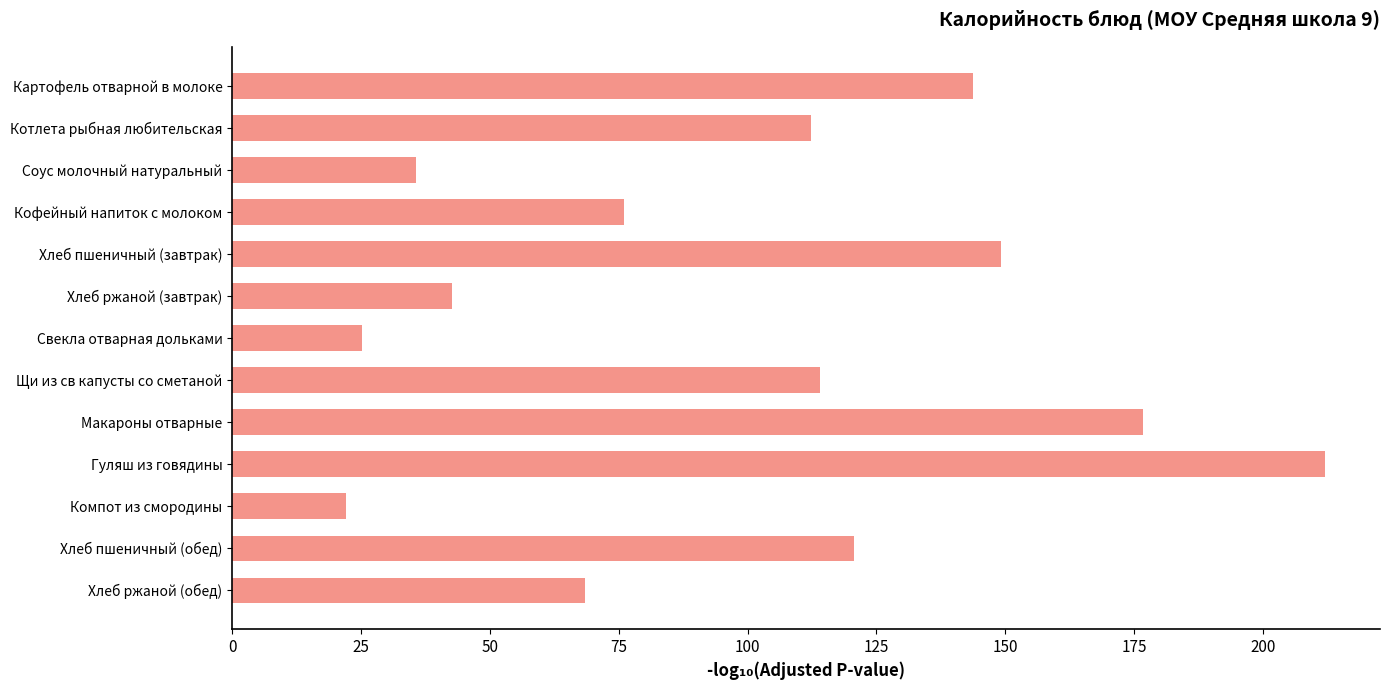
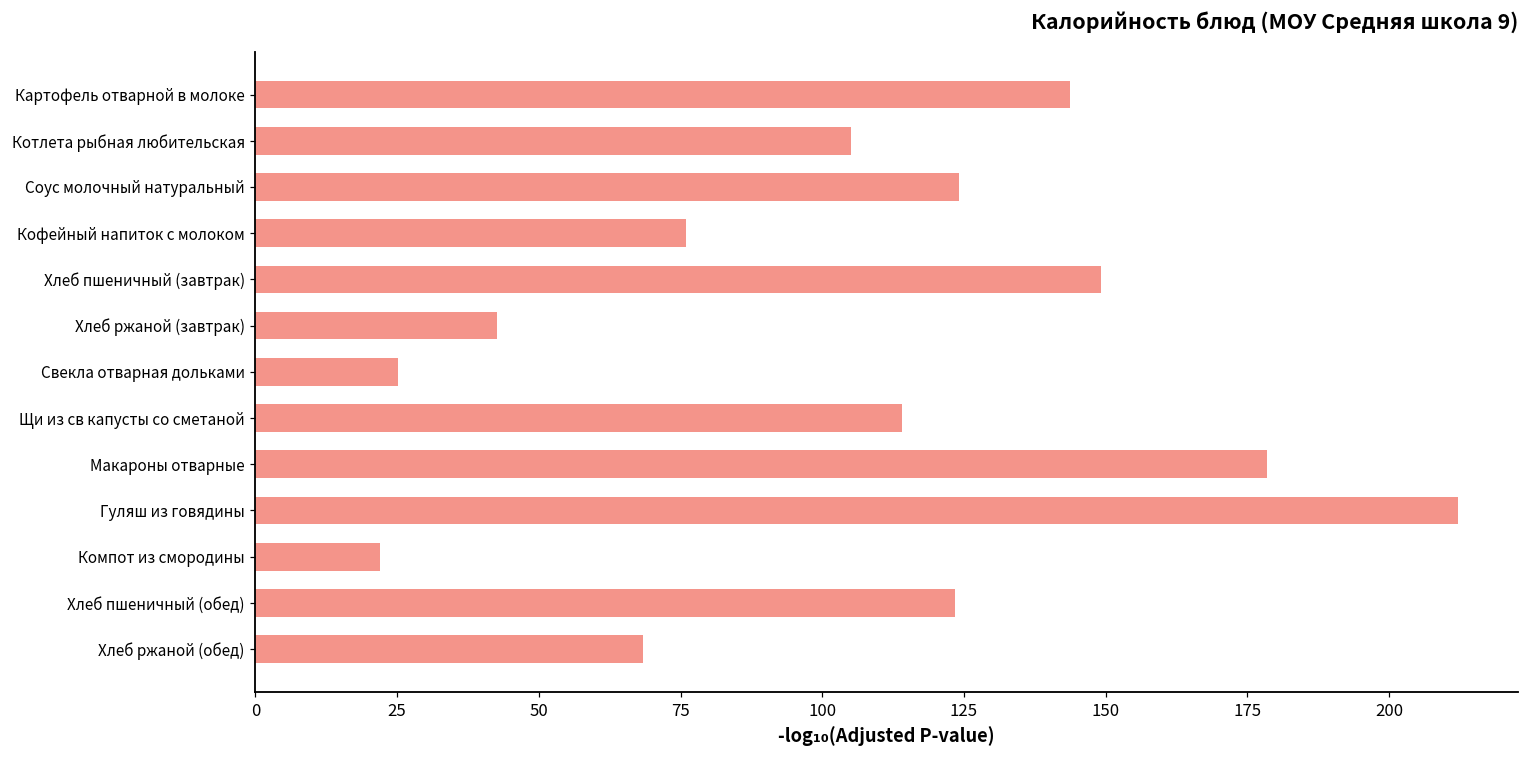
Котлета рыбная любительская: 112 -> 105
Соус молочный натуральный: 36 -> 124
Макароны отварные: 177 -> 179
Хлеб пшеничный (обед): 121 -> 123
